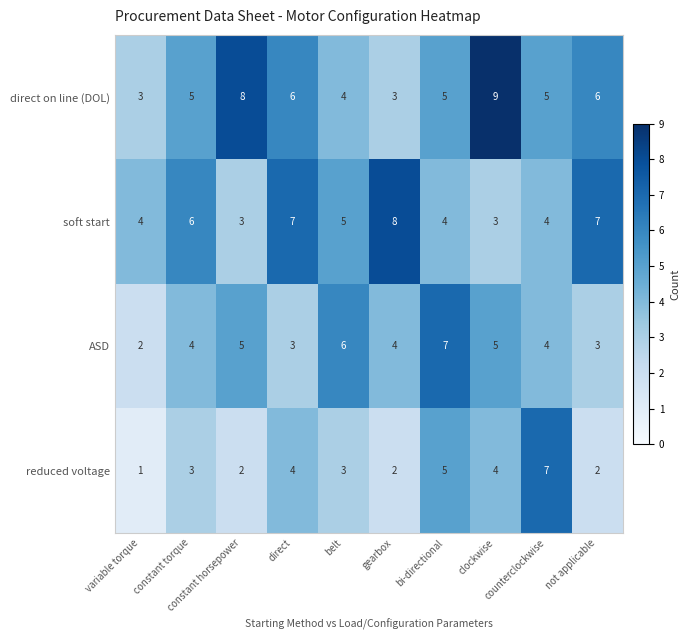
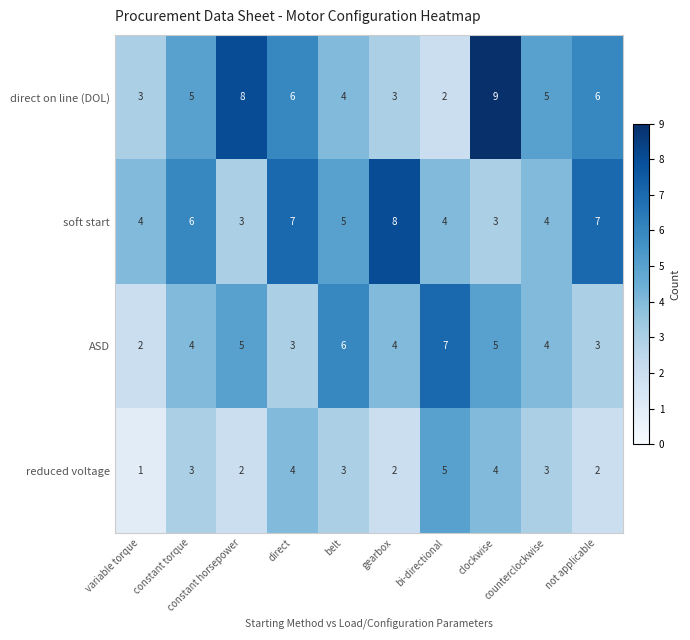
direct on line (DOL), bi-directional: 5 -> 2
reduced voltage, counterclockwise: 7 -> 3
